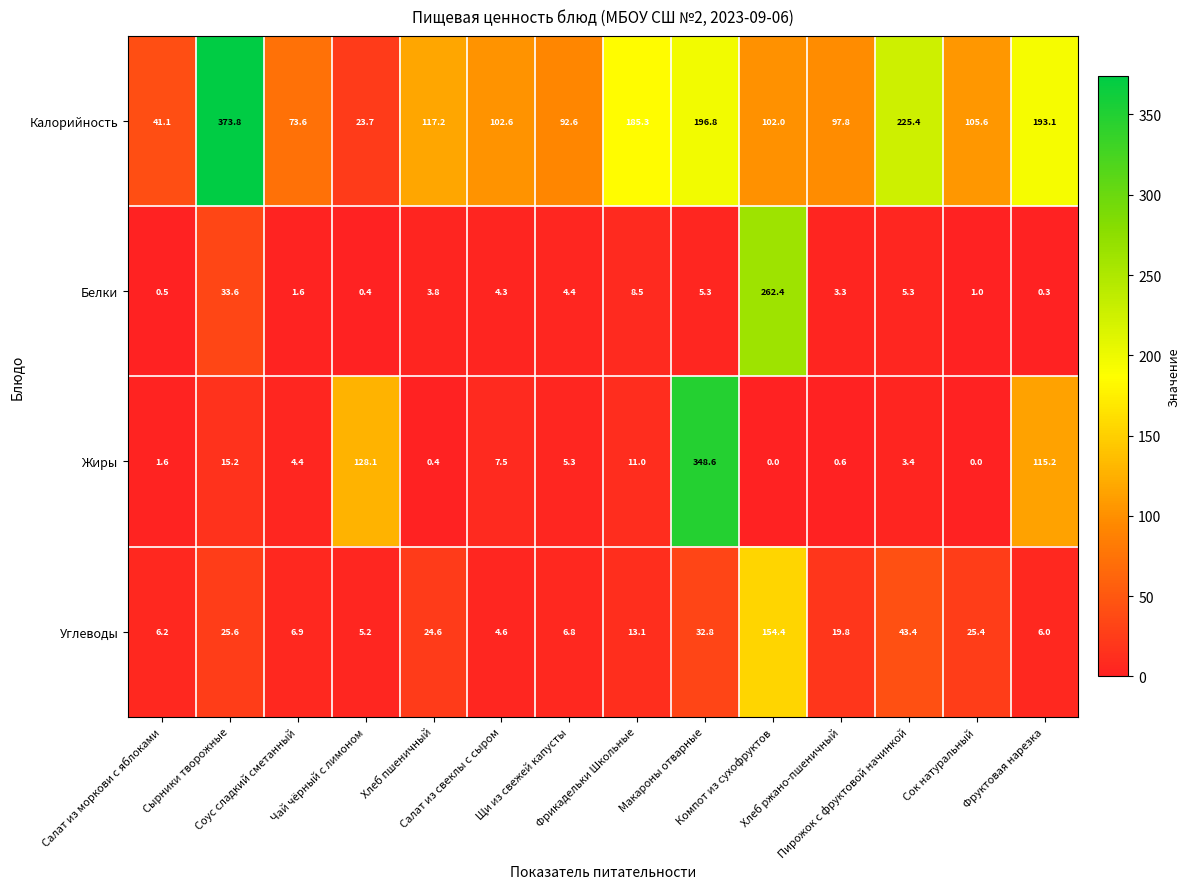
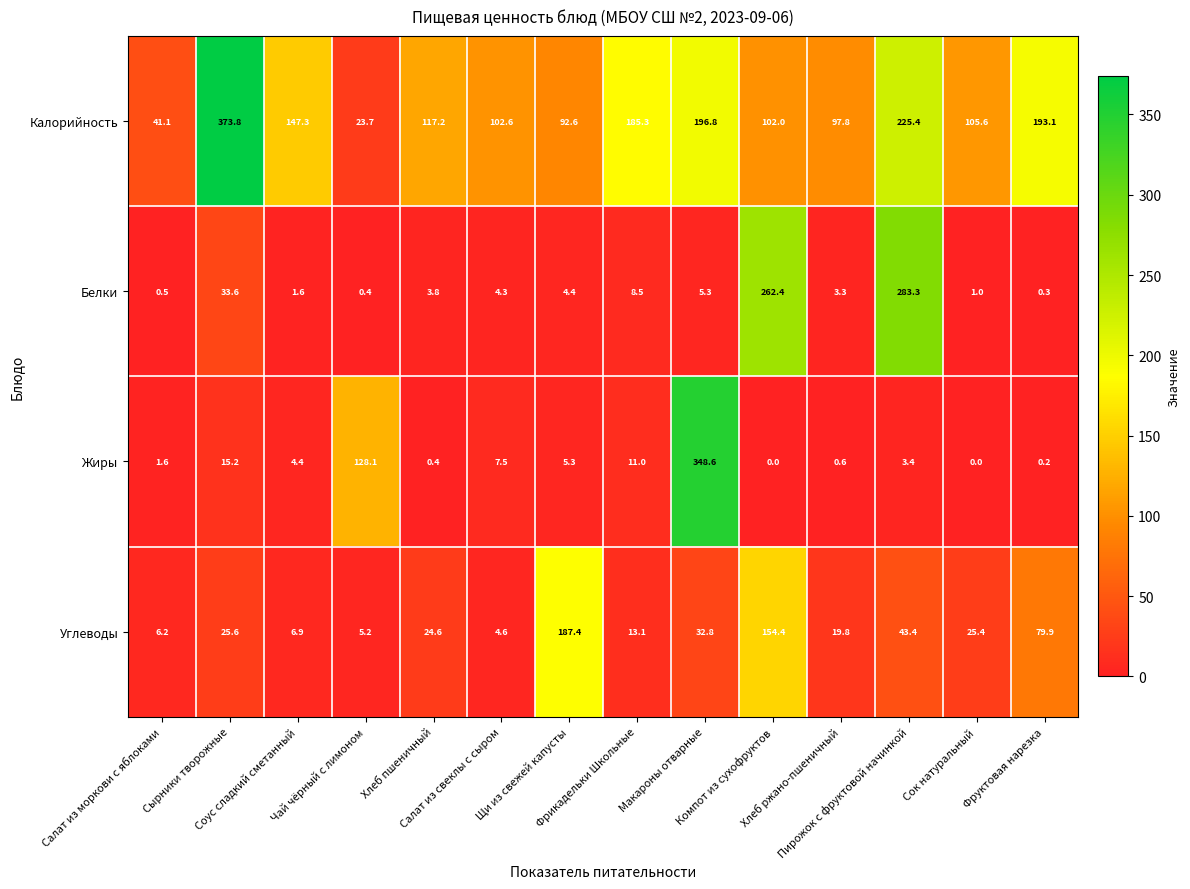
Калорийность, Соус сладкий сметанный: 73.6 -> 147.3
Белки, Пирожок с фруктовой начинкой: 5.3 -> 283.3
Жиры, Фруктовая нарезка: 115.2 -> 0.2
Углеводы, Щи из свежей капусты: 6.8 -> 187.4
Углеводы, Фруктовая нарезка: 6.0 -> 79.9
